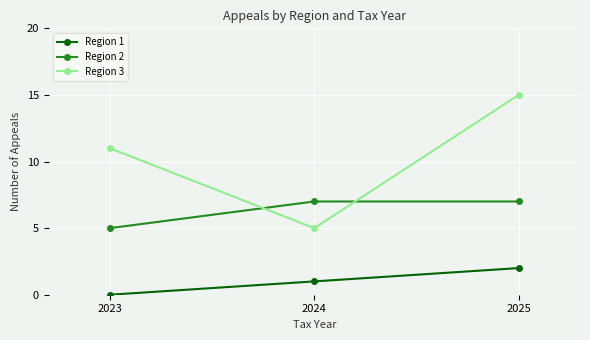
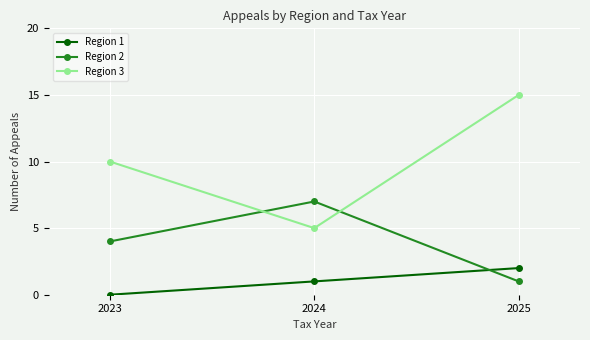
Region 2, 2023: 5 -> 4
Region 3, 2023: 11 -> 10
Region 2, 2025: 7 -> 1
